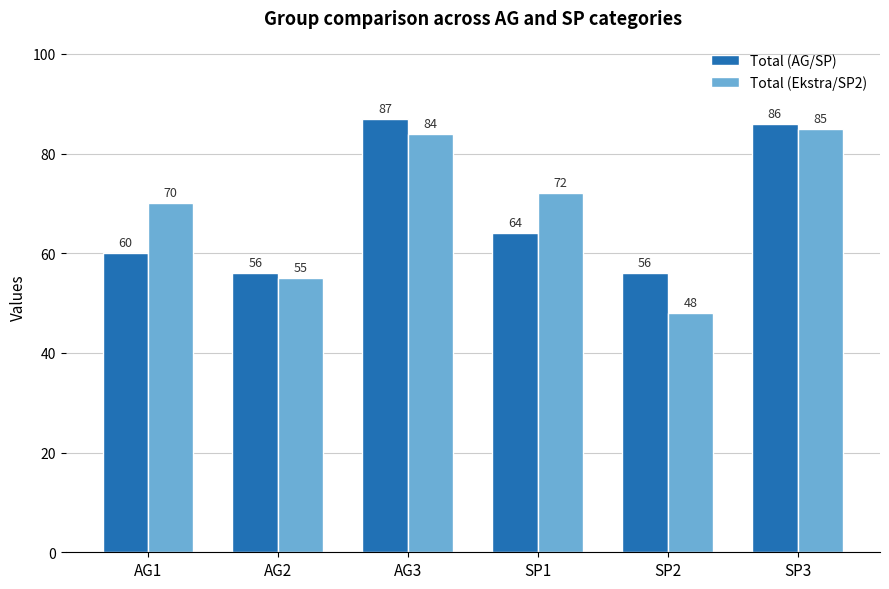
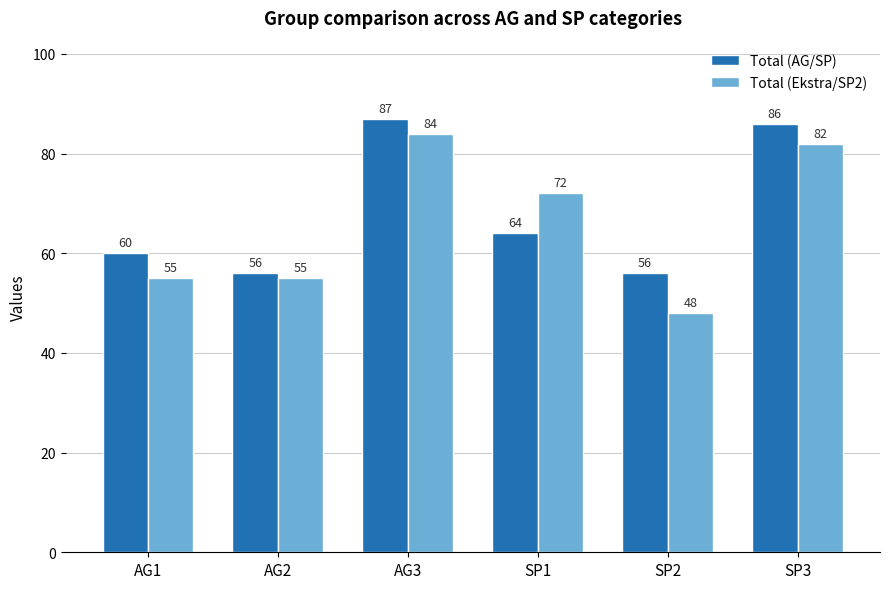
Total (Ekstra/SP2), AG1: 70 -> 55
Total (Ekstra/SP2), SP3: 85 -> 82
